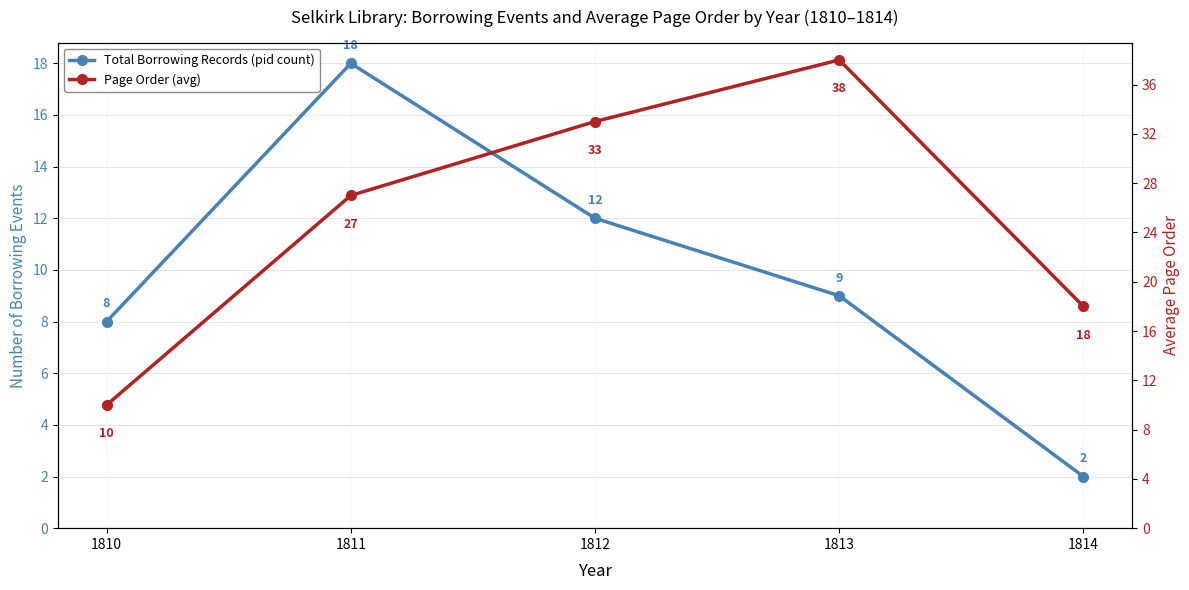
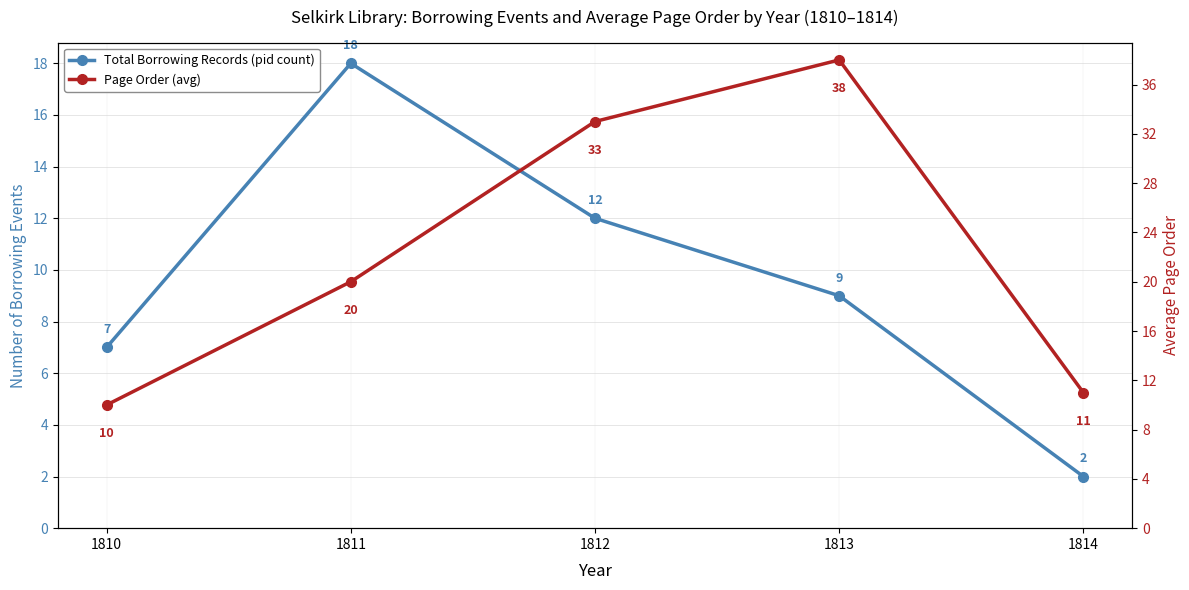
Total Borrowing Records (pid count), 1810: 8 -> 7
Page Order (avg), 1811: 27 -> 20
Page Order (avg), 1814: 18 -> 11
